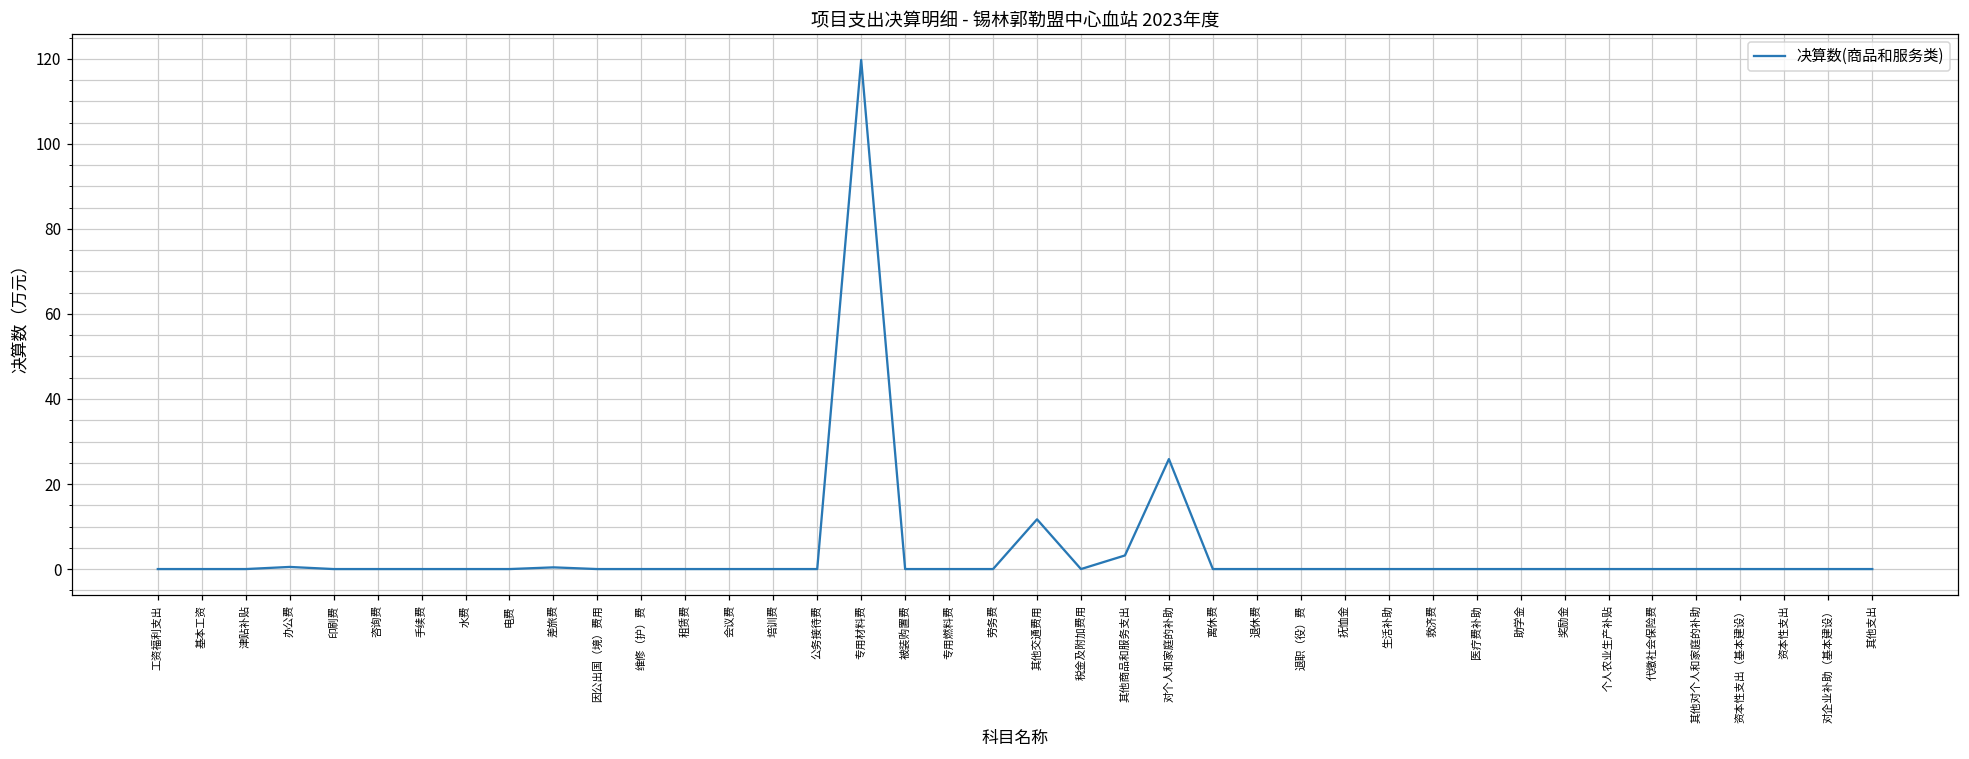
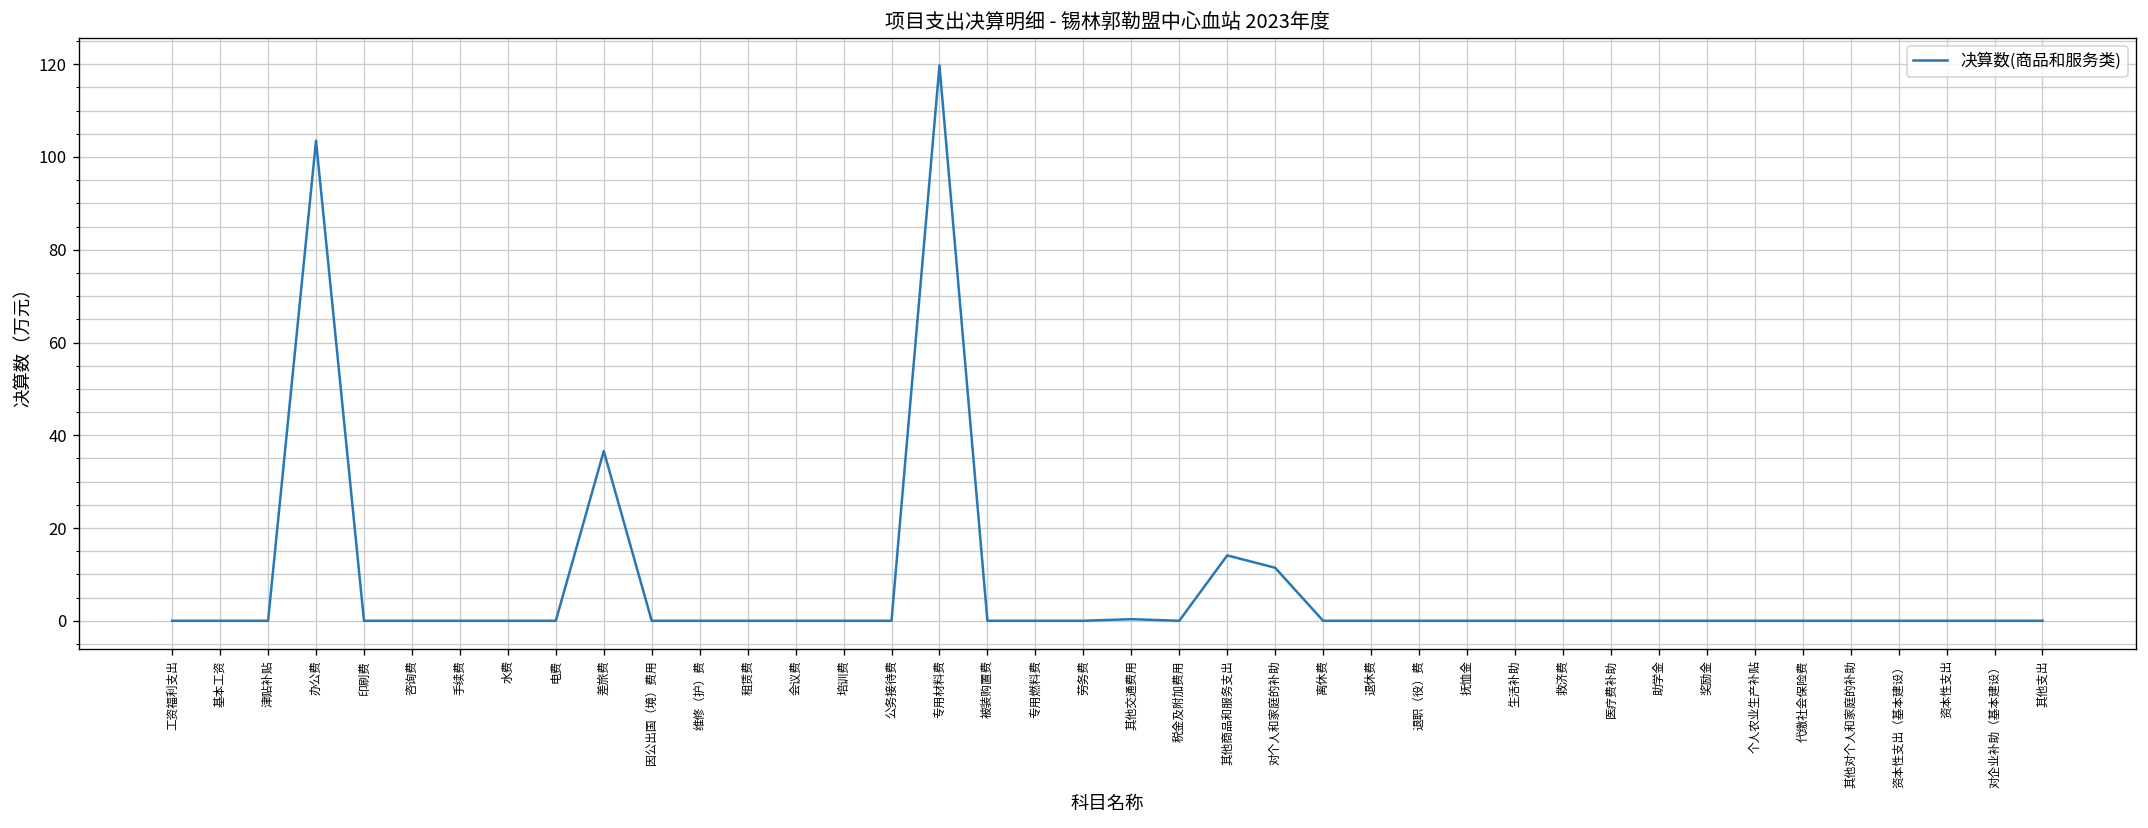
办公费: 1 -> 104
差旅费: 0 -> 37
其他交通费用: 12 -> 0
其他商品和服务支出: 3 -> 14
对个人和家庭的补助: 26 -> 11
